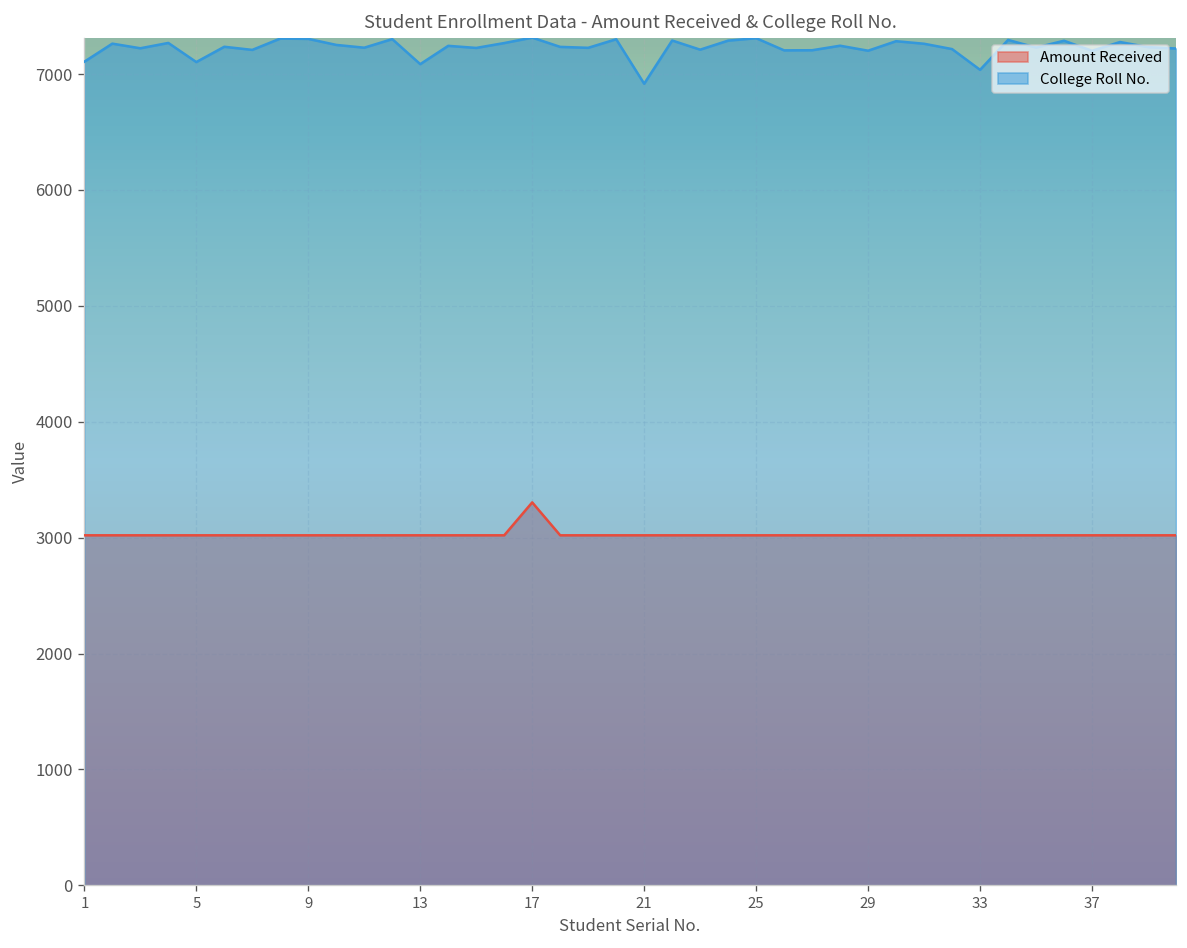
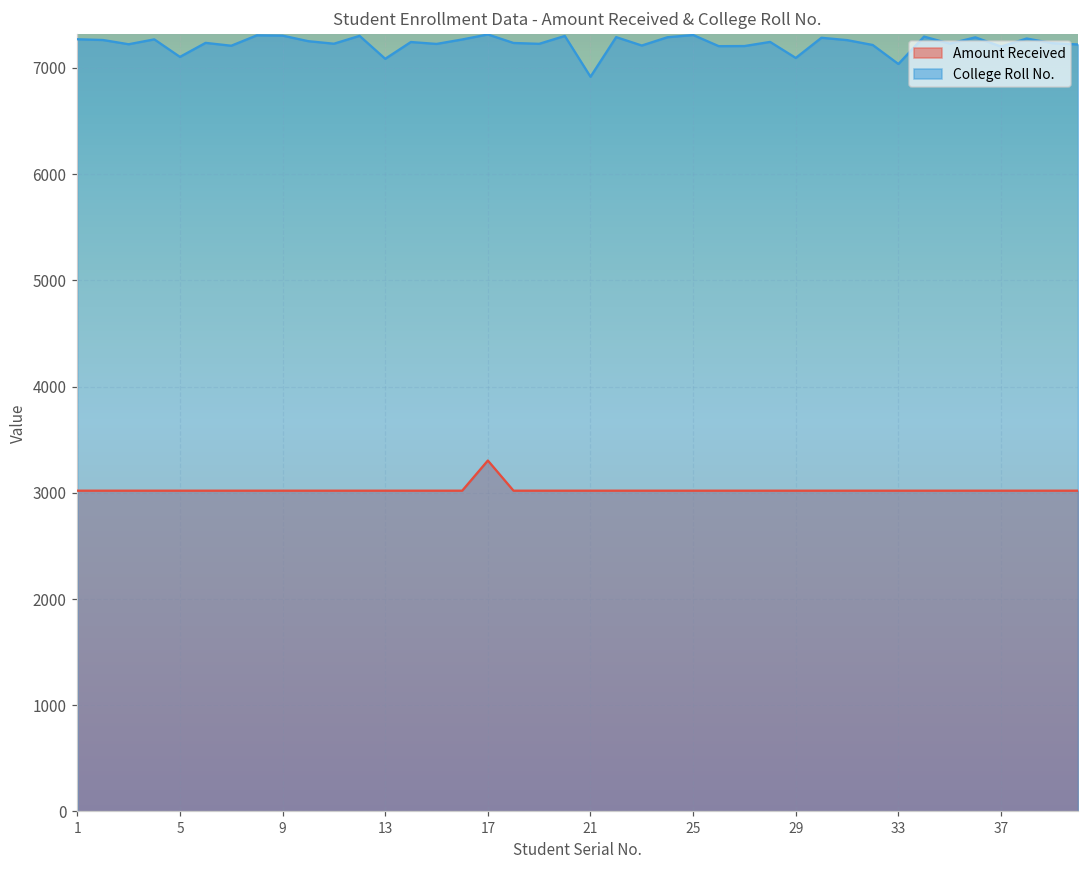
College Roll No., 1: 7100 -> 7300
College Roll No., 29: 7200 -> 7100
